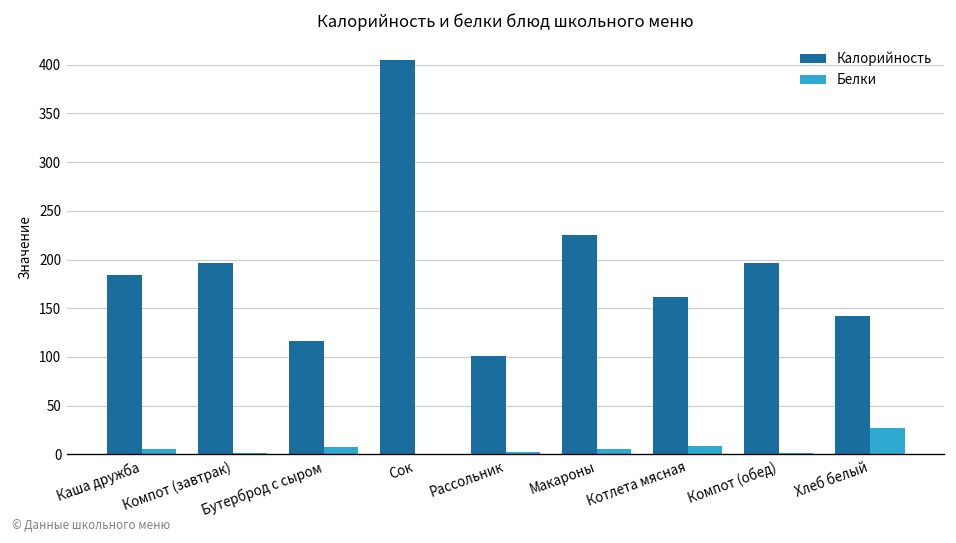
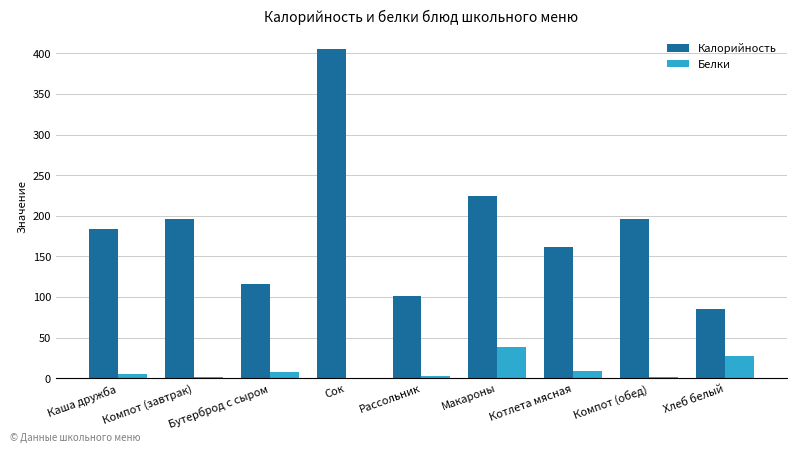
Белки, Макароны: 10 -> 40
Калорийность, Хлеб белый: 140 -> 90
